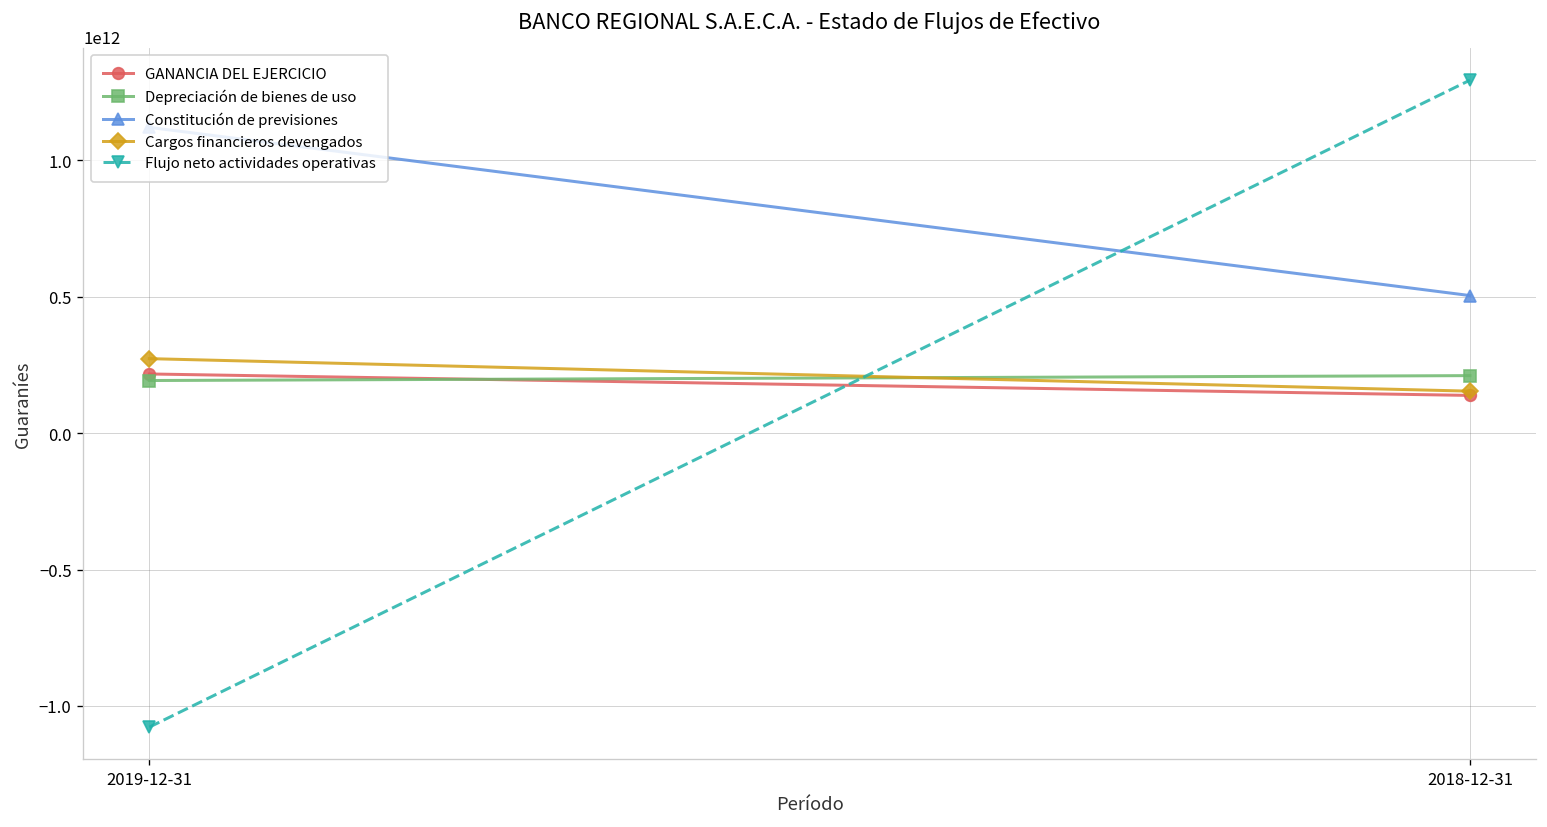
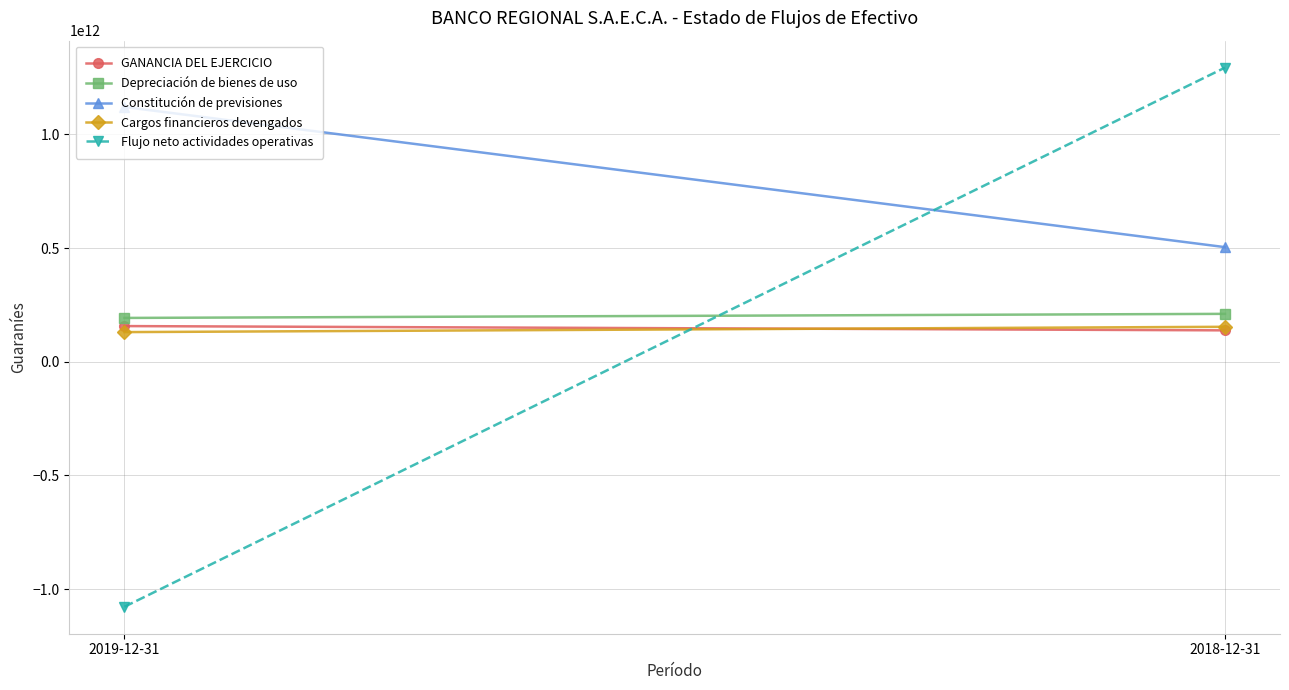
GANANCIA DEL EJERCICIO, 2019-12-31: 220000000000 -> 160000000000
Cargos financieros devengados, 2019-12-31: 270000000000 -> 130000000000
